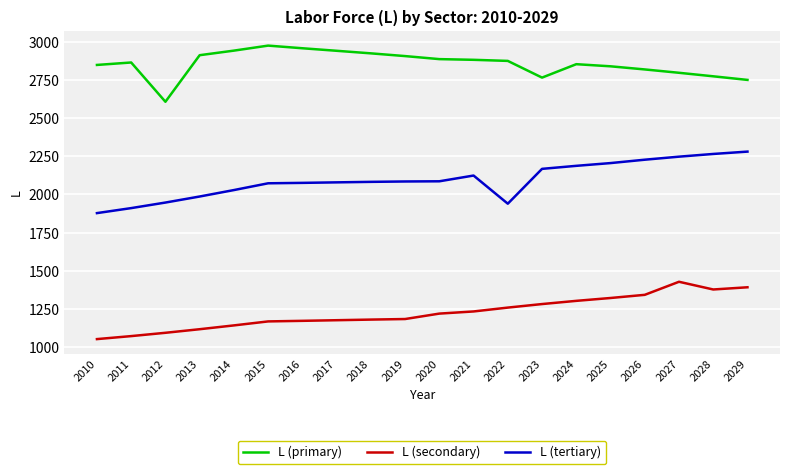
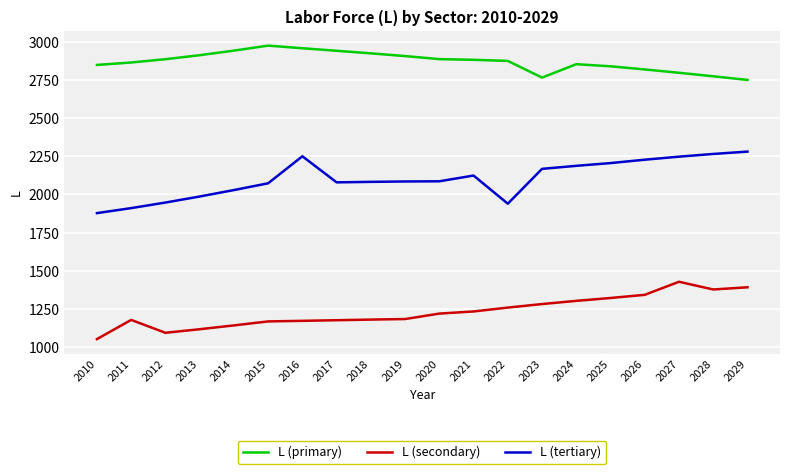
L (secondary), 2011: 1070 -> 1180
L (primary), 2012: 2610 -> 2880
L (tertiary), 2016: 2080 -> 2250
